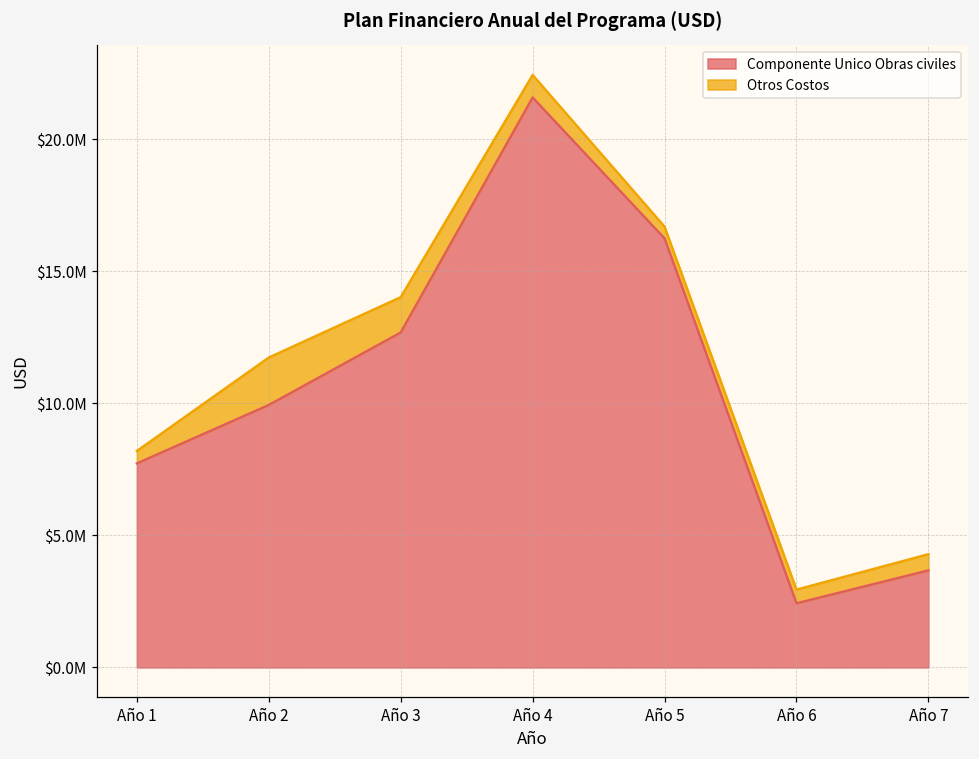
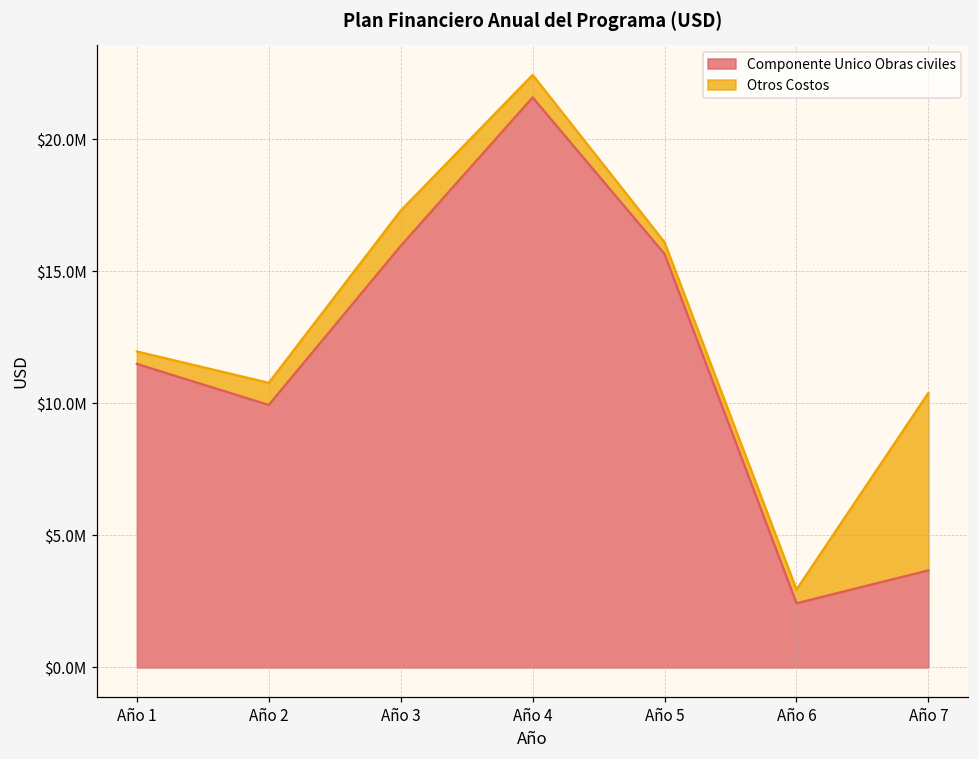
Componente Unico Obras civiles, Año 1: $7700000 -> $11500000
Otros Costos, Año 2: $1800000 -> $800000
Componente Unico Obras civiles, Año 3: $12700000 -> $16000000
Componente Unico Obras civiles, Año 5: $16300000 -> $15700000
Otros Costos, Año 7: $600000 -> $6700000
